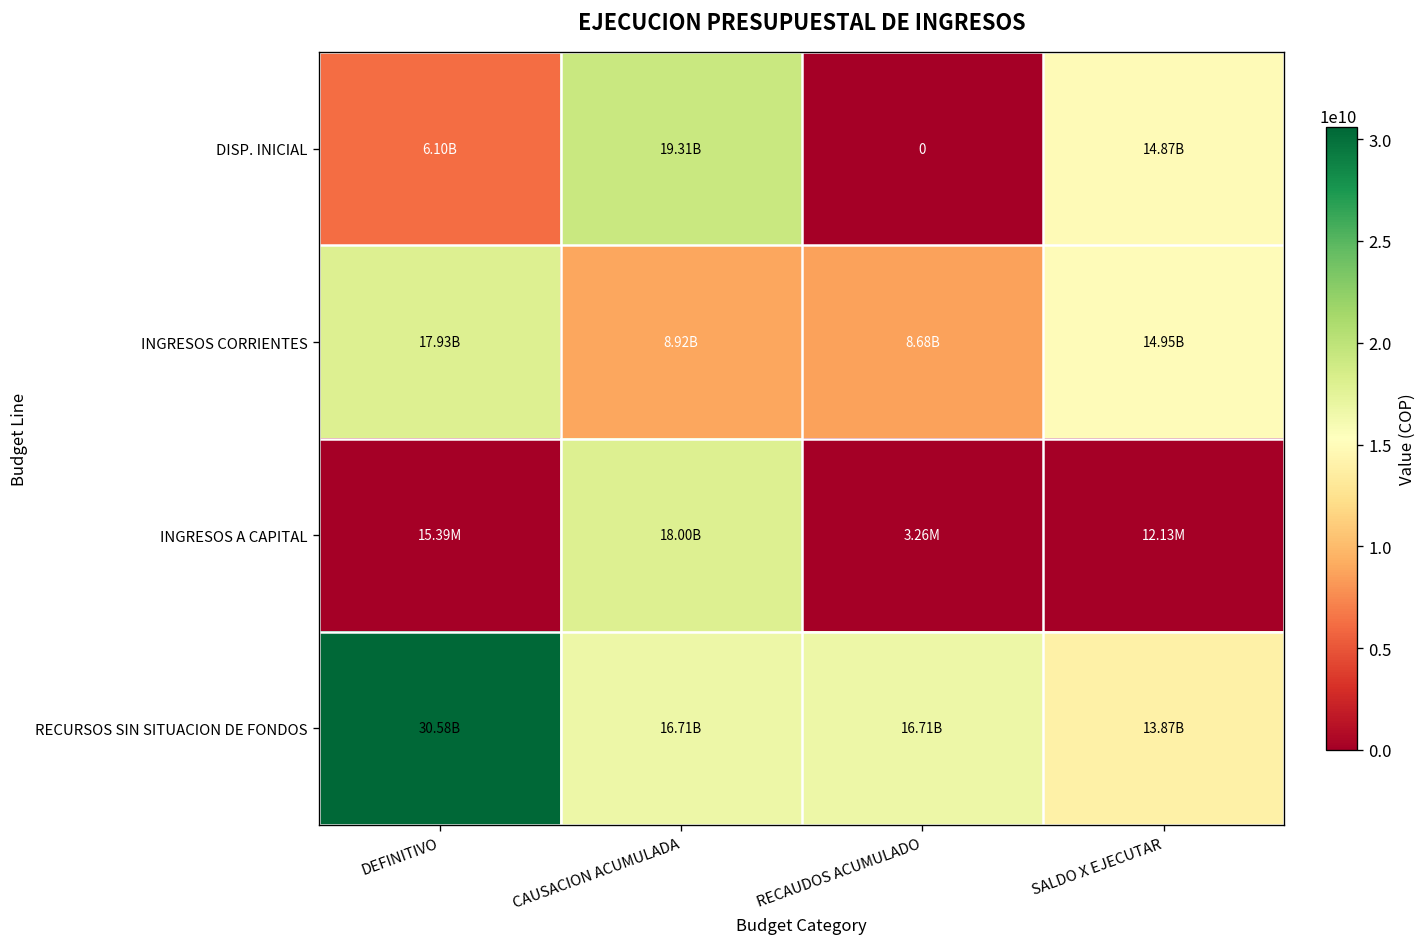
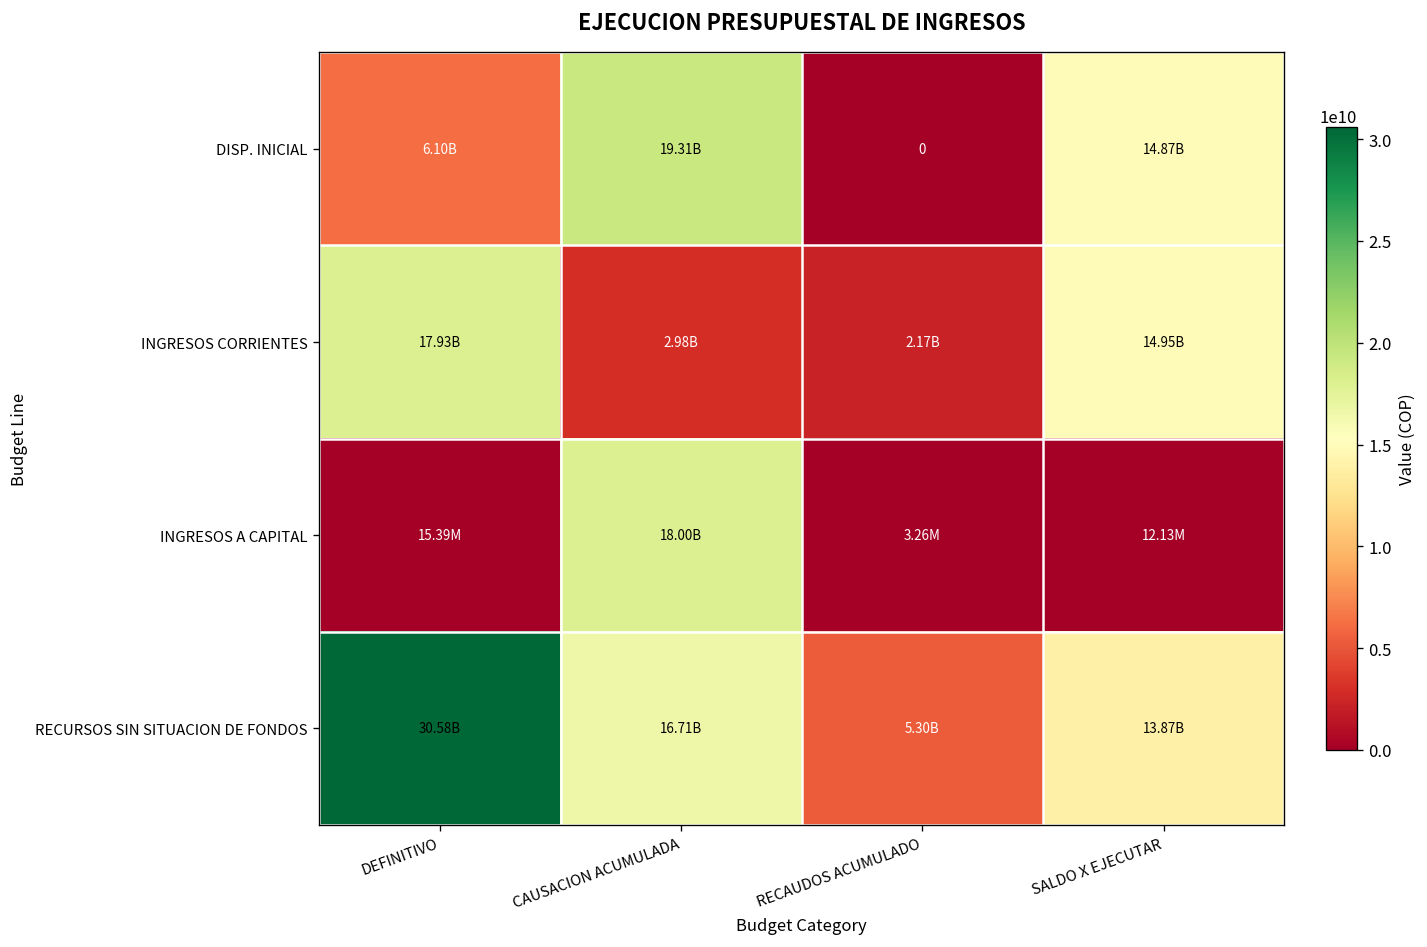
INGRESOS CORRIENTES, CAUSACION ACUMULADA: 8.92B -> 2.98B
INGRESOS CORRIENTES, RECAUDOS ACUMULADO: 8.68B -> 2.17B
RECURSOS SIN SITUACION DE FONDOS, RECAUDOS ACUMULADO: 16.71B -> 5.30B
